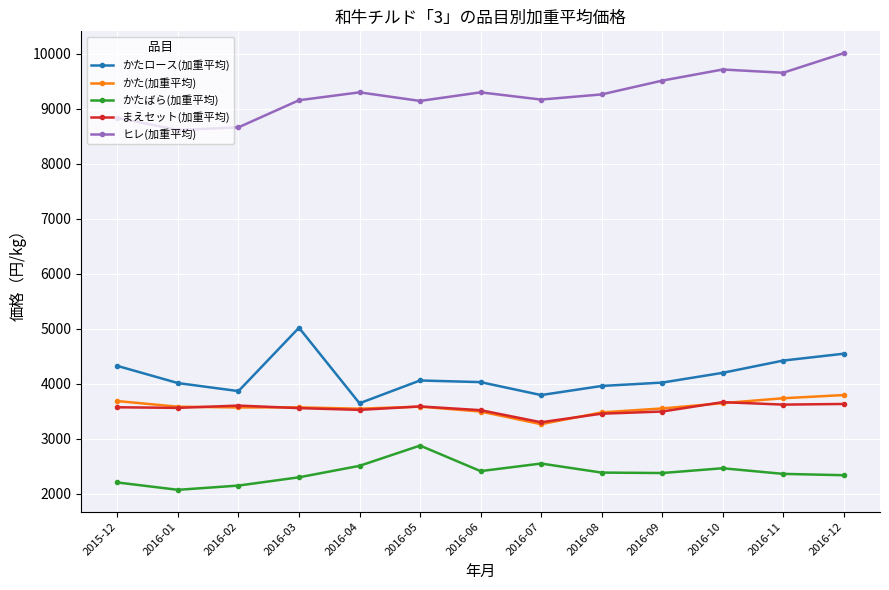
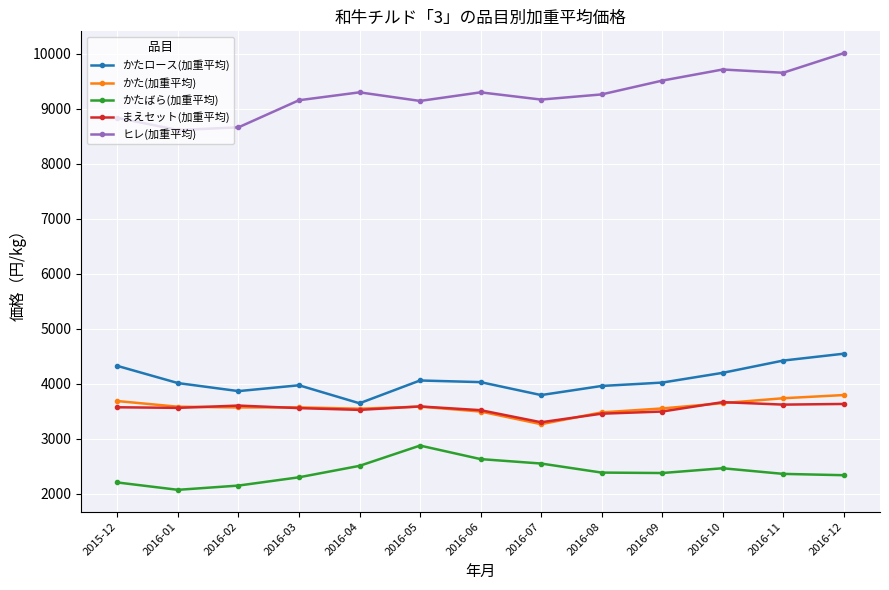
かたロース(加重平均), 2016-03: 5000 -> 4000
かたばら(加重平均), 2016-06: 2400 -> 2600
